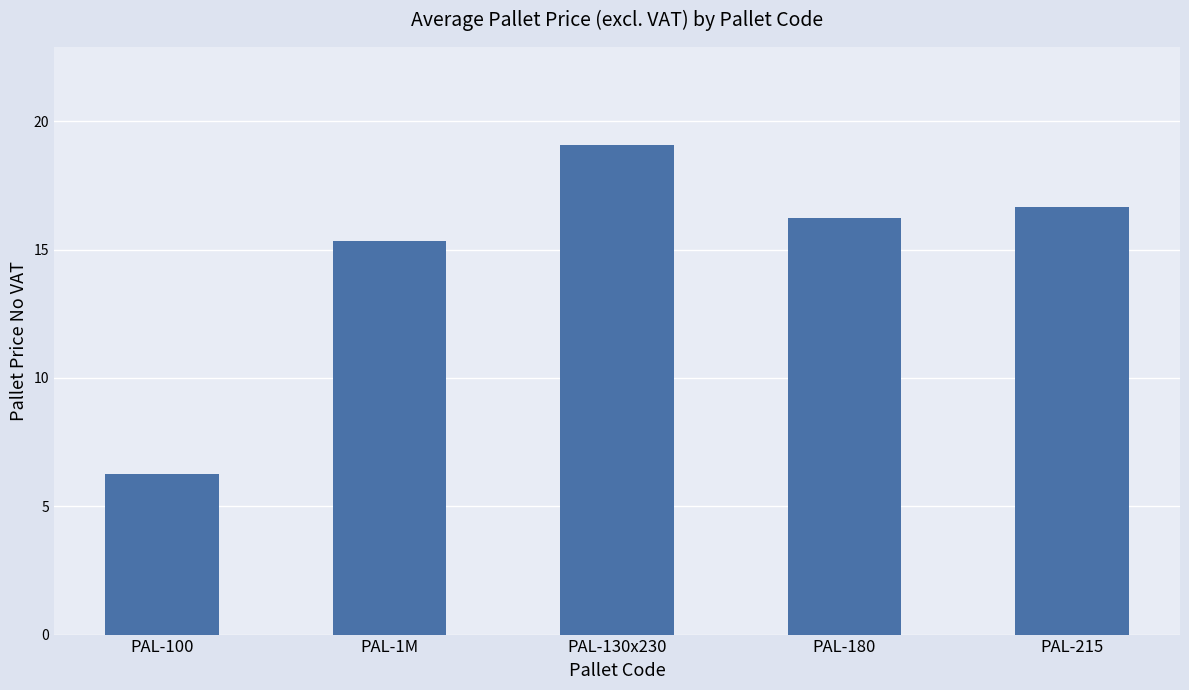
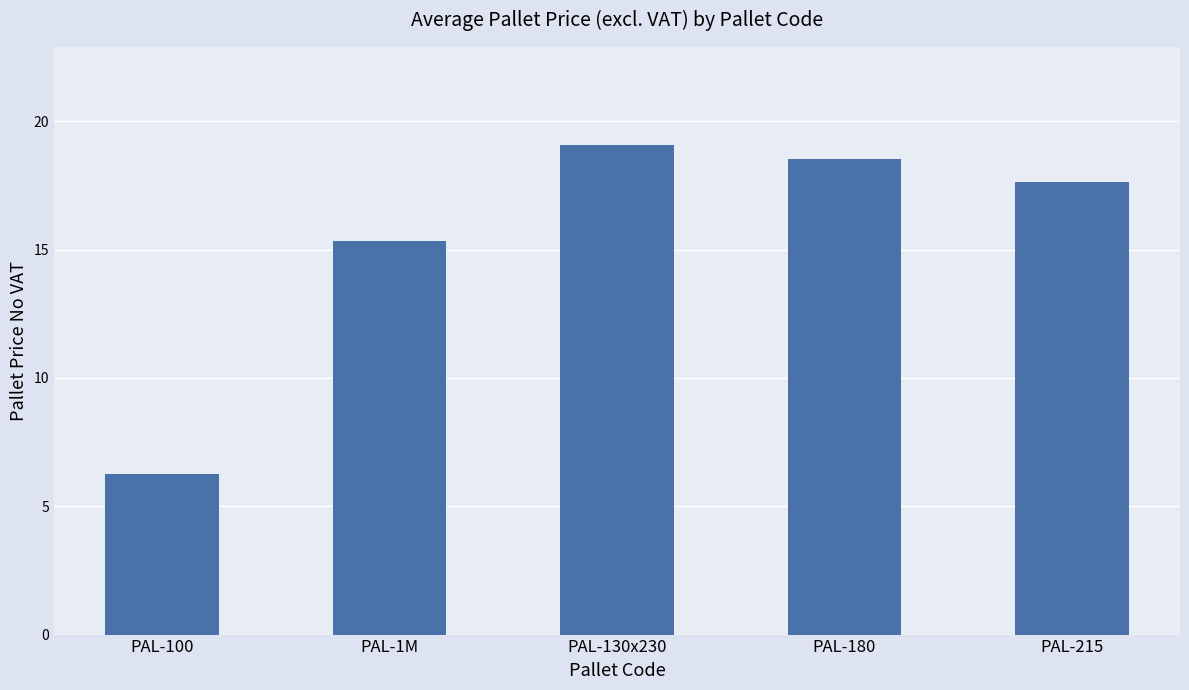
PAL-180: 16.3 -> 18.5
PAL-215: 16.7 -> 17.7
